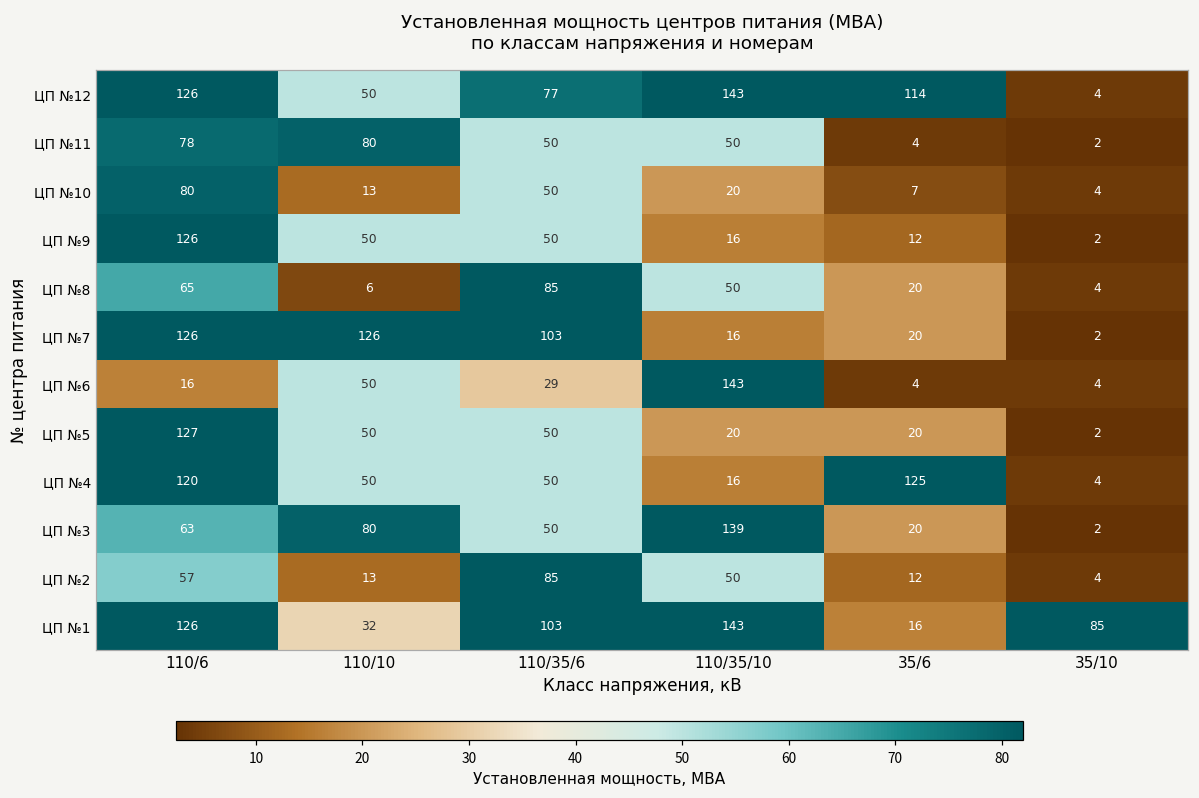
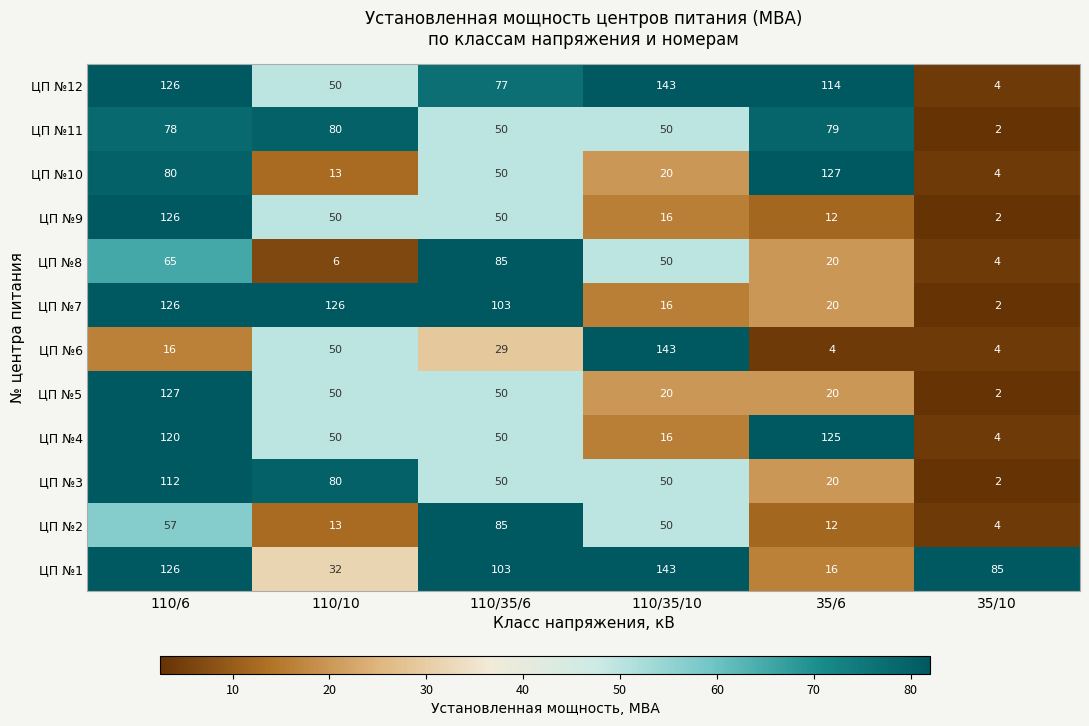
ЦП №11, 35/6: 4 -> 79
ЦП №10, 35/6: 7 -> 127
ЦП №3, 110/6: 63 -> 112
ЦП №3, 110/35/10: 139 -> 50
